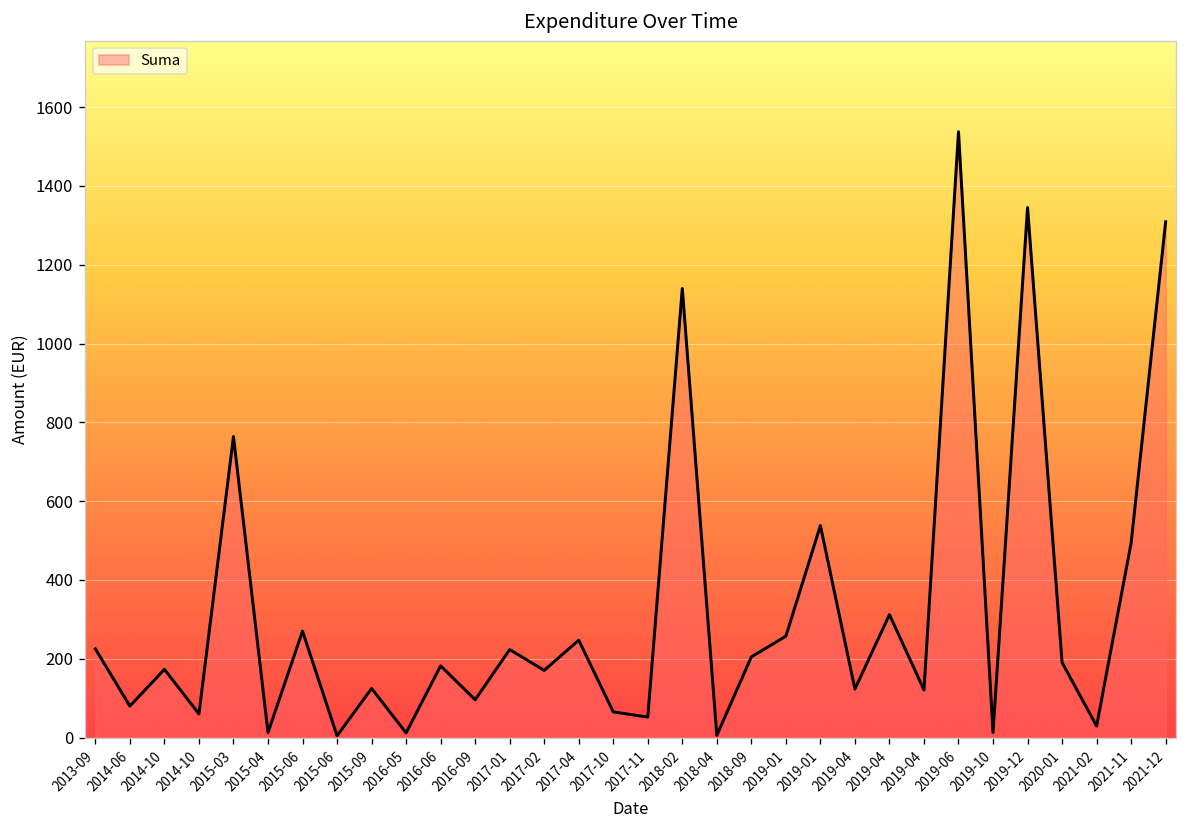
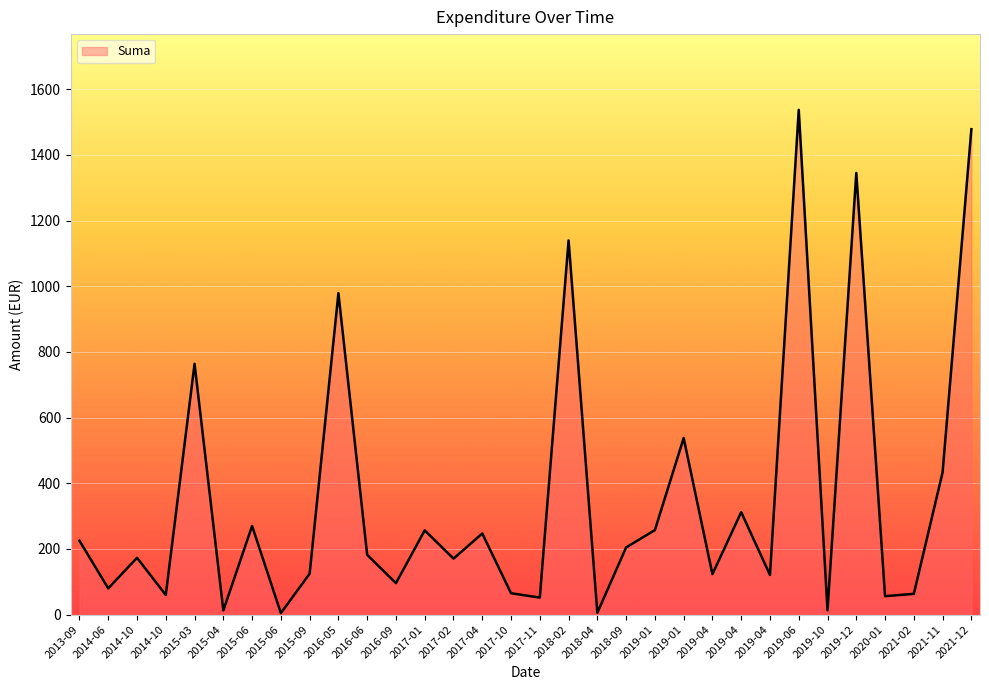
2016-05: 10 -> 980
2017-01: 220 -> 260
2020-01: 190 -> 60
2021-02: 30 -> 60
2021-11: 490 -> 430
2021-12: 1310 -> 1480
